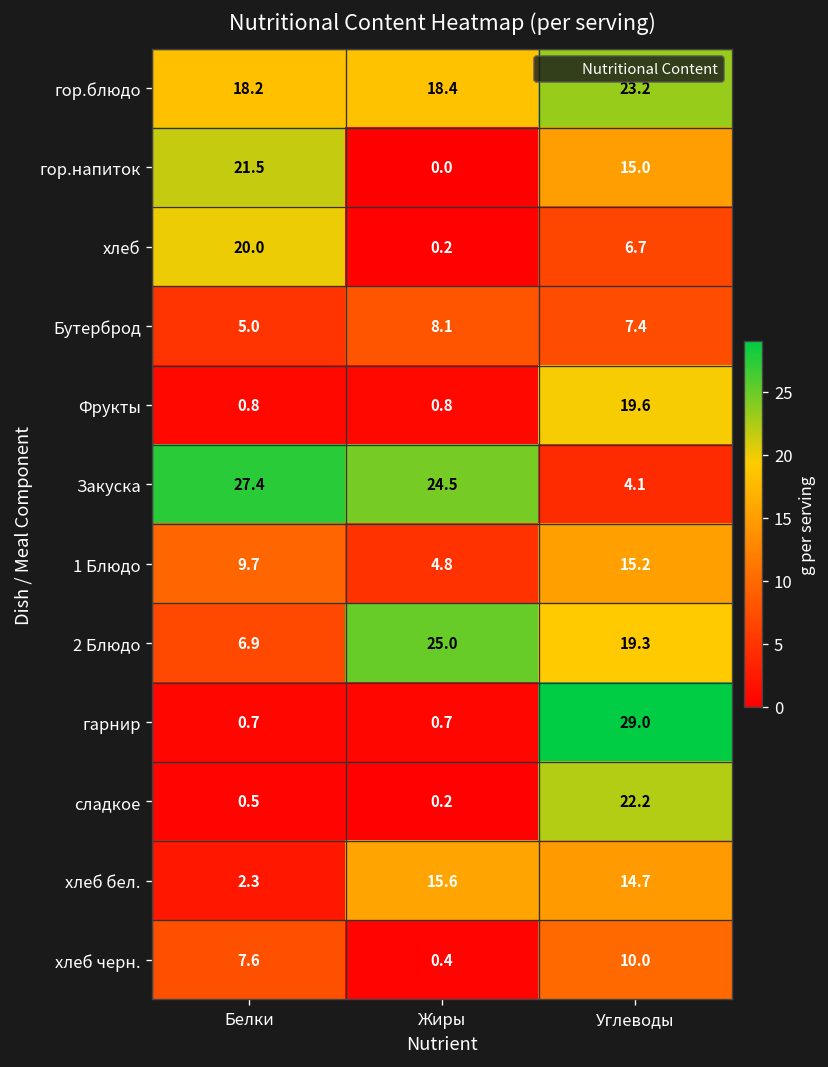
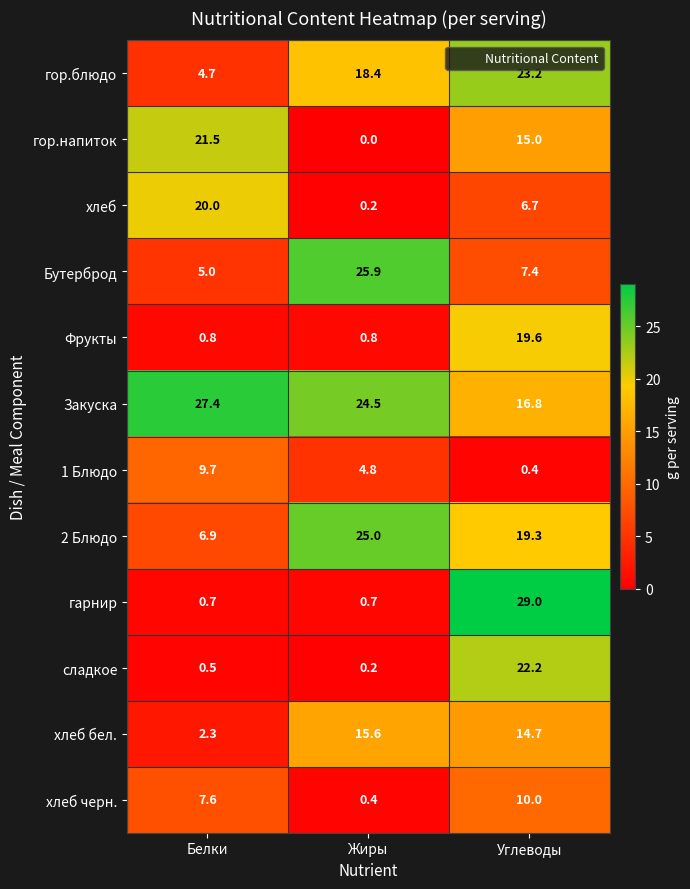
гор.блюдо, Белки: 18.2 -> 4.7
Бутерброд, Жиры: 8.1 -> 25.9
Закуска, Углеводы: 4.1 -> 16.8
1 Блюдо, Углеводы: 15.2 -> 0.4
